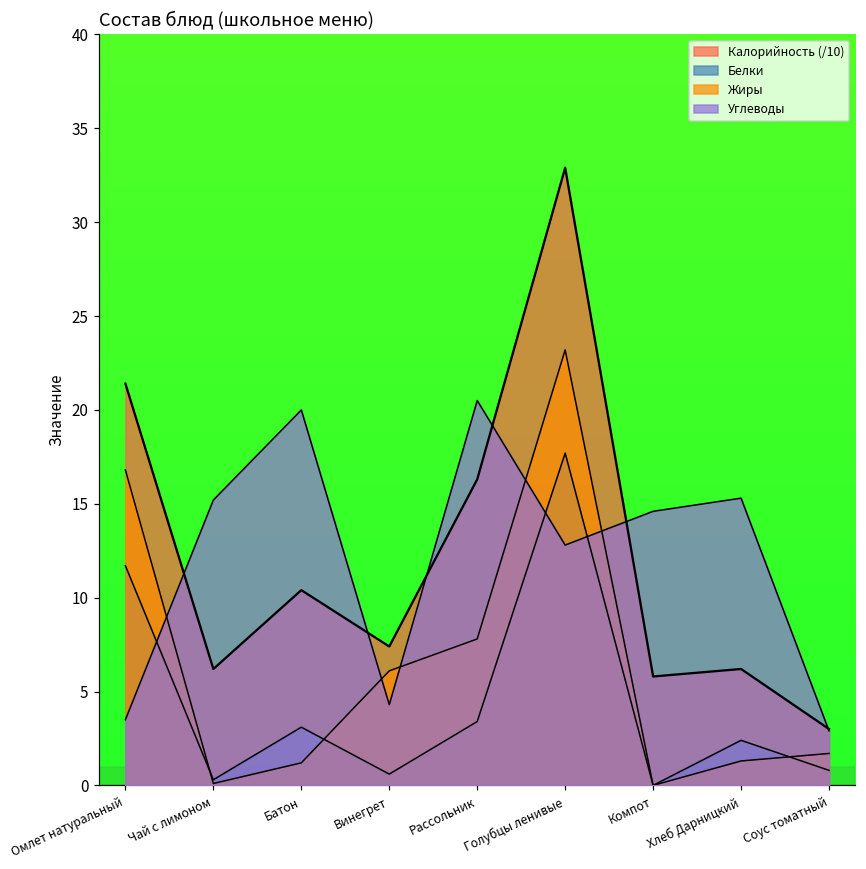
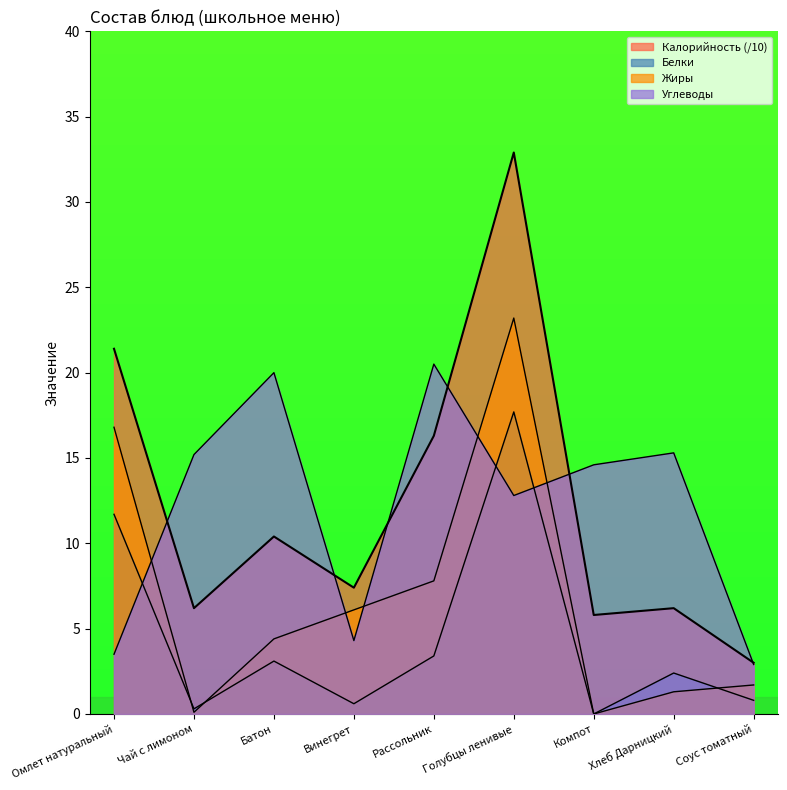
Жиры, Батон: 1.2 -> 4.4
